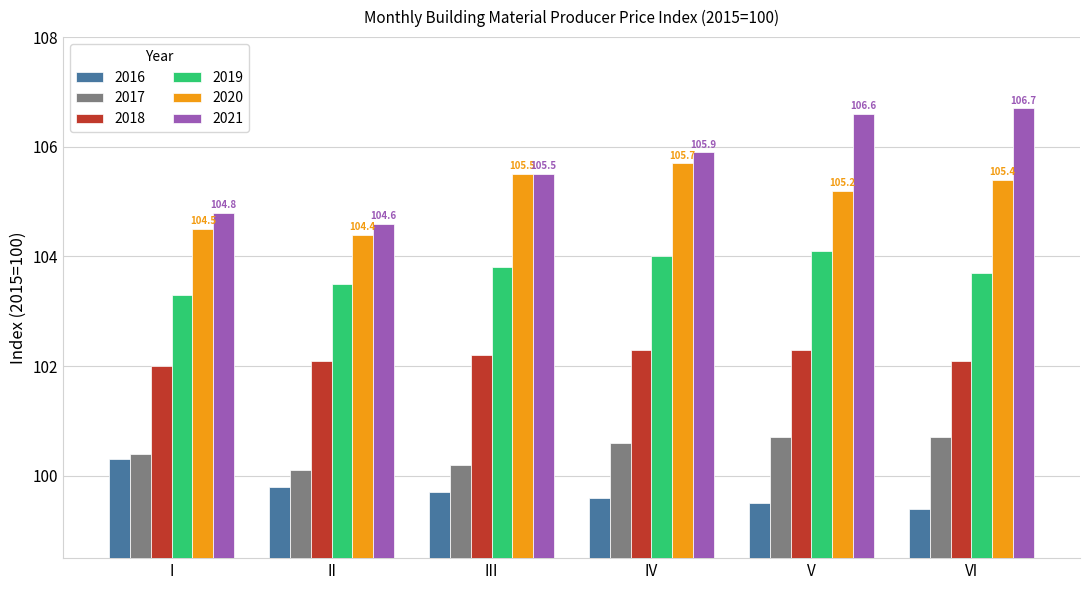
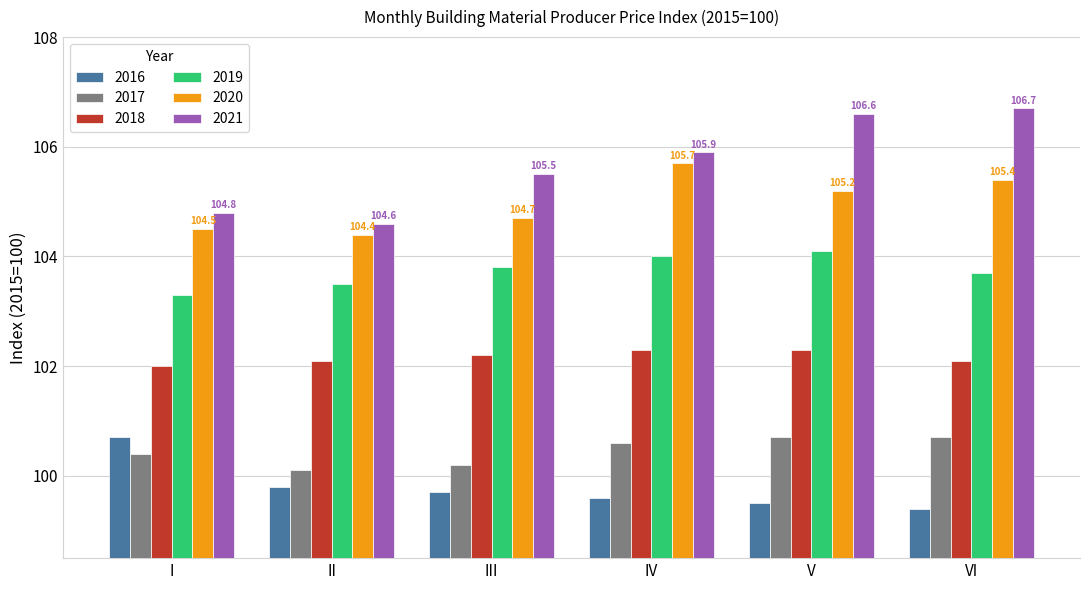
2016, I: 100.3 -> 100.7
2020, III: 105.5 -> 104.7
